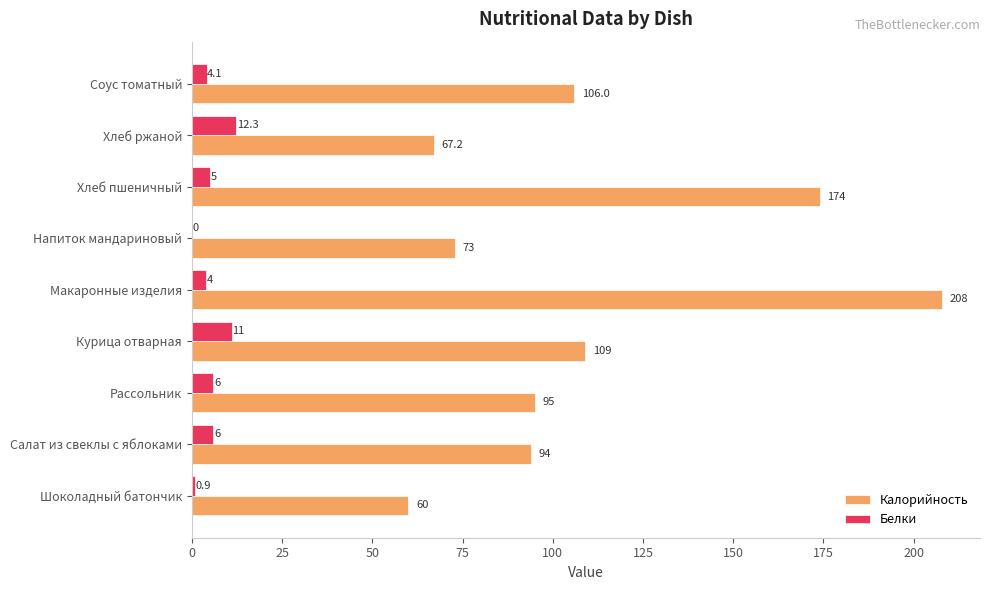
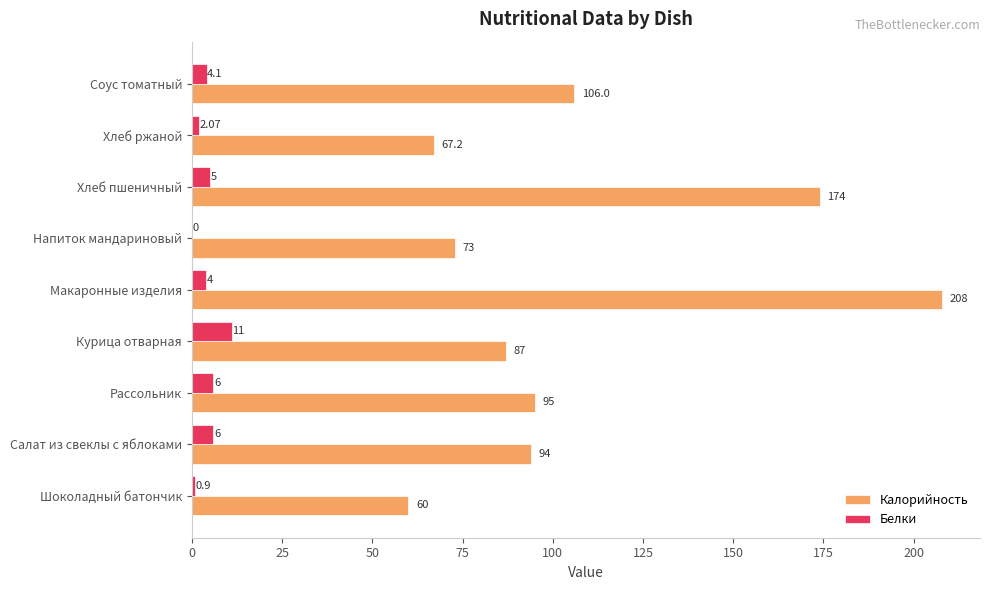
Белки, Хлеб ржаной: 12.3 -> 2.07
Калорийность, Курица отварная: 109 -> 87
